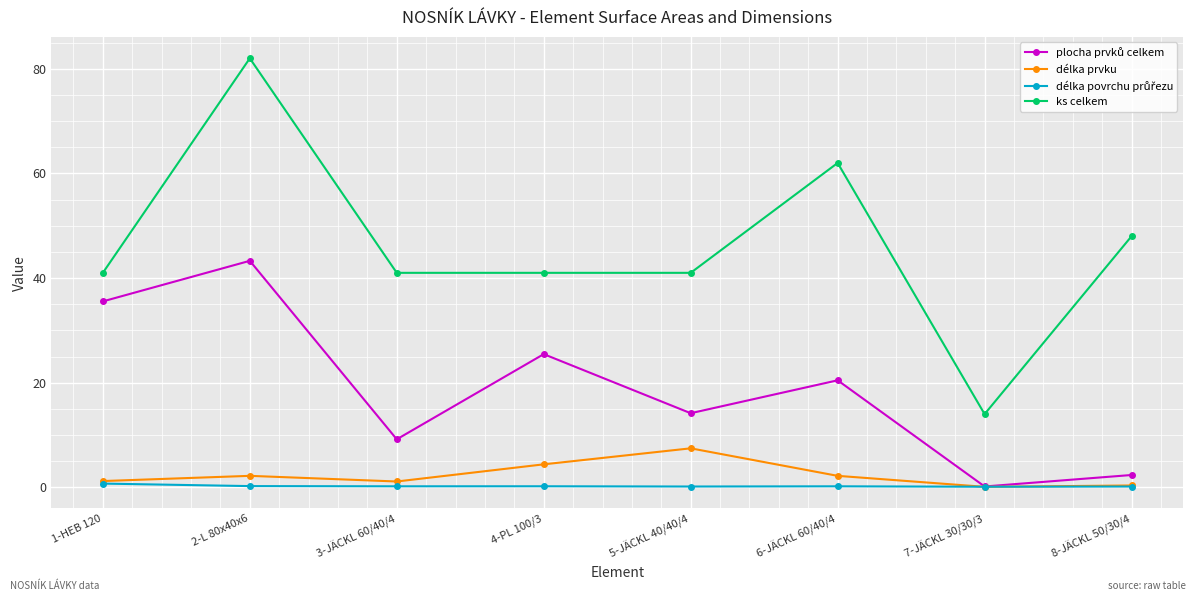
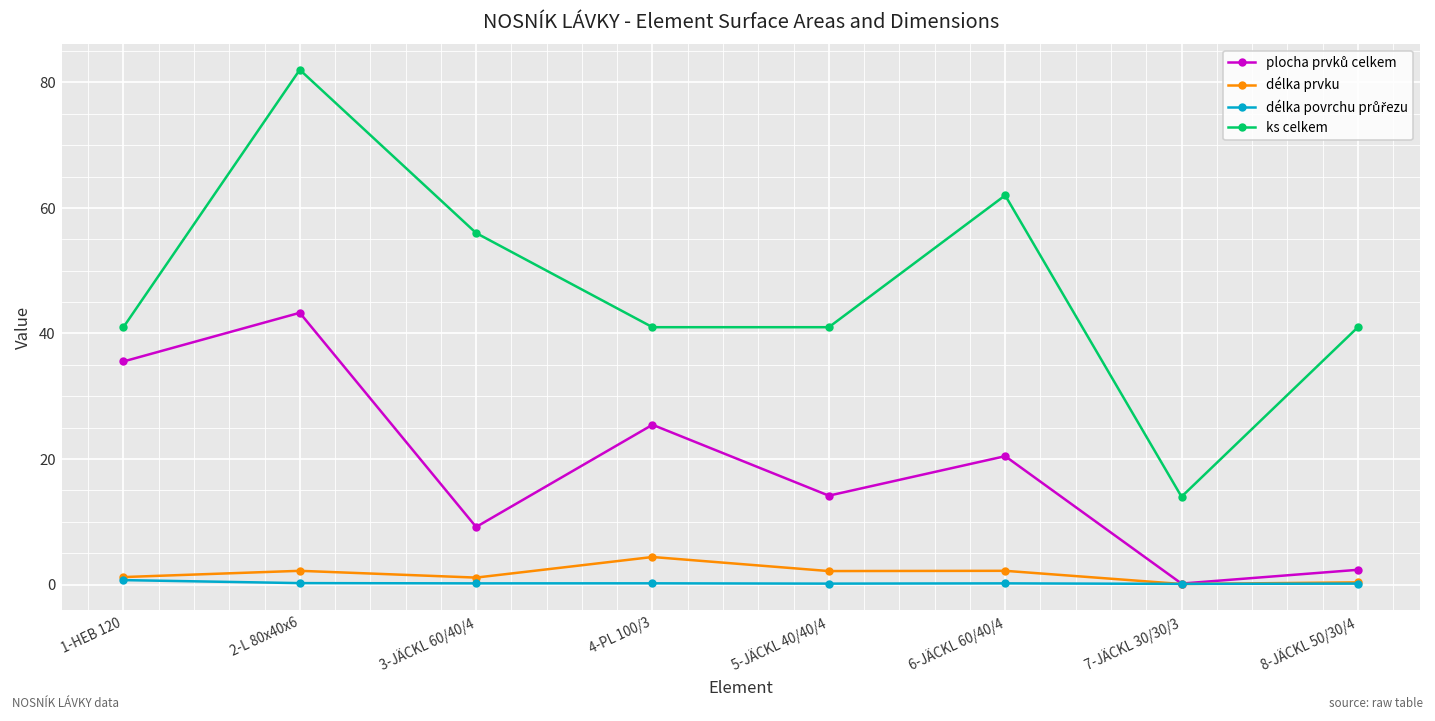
ks celkem, 3-JÄCKL 60/40/4: 41 -> 56
délka prvku, 5-JÄCKL 40/40/4: 7 -> 2
ks celkem, 8-JÄCKL 50/30/4: 48 -> 41
